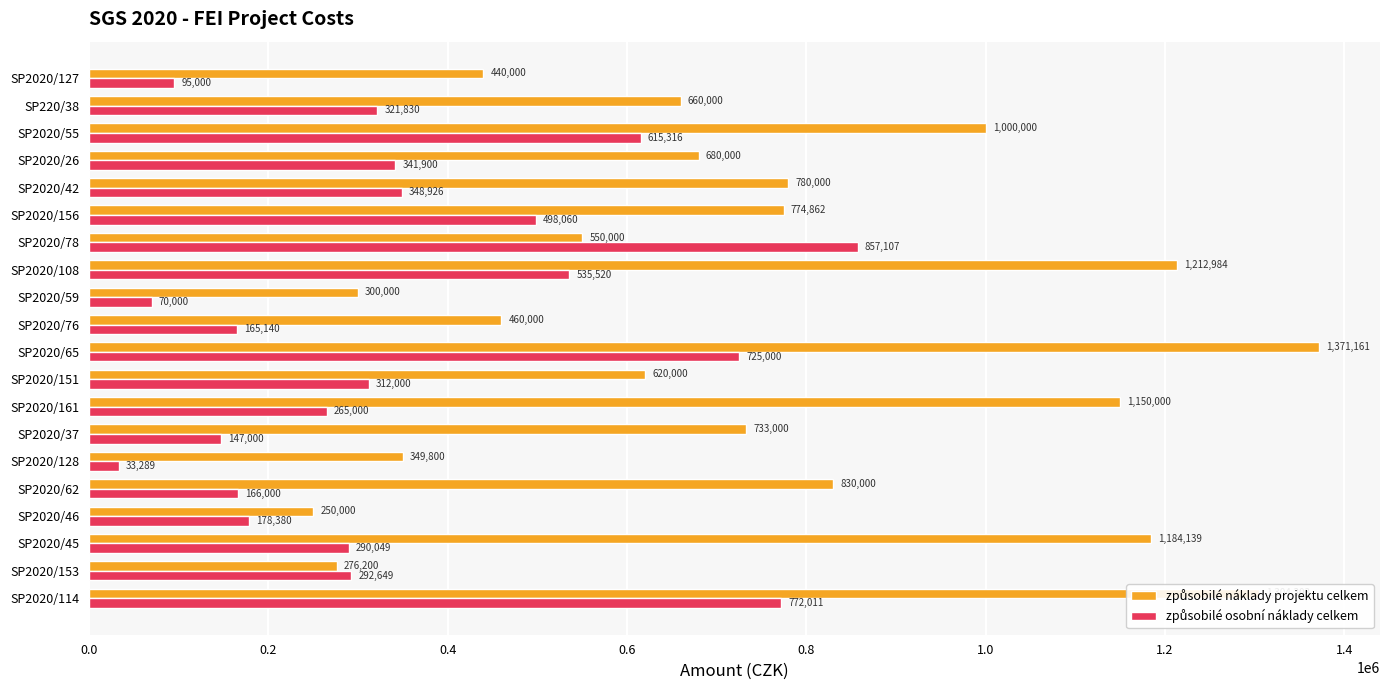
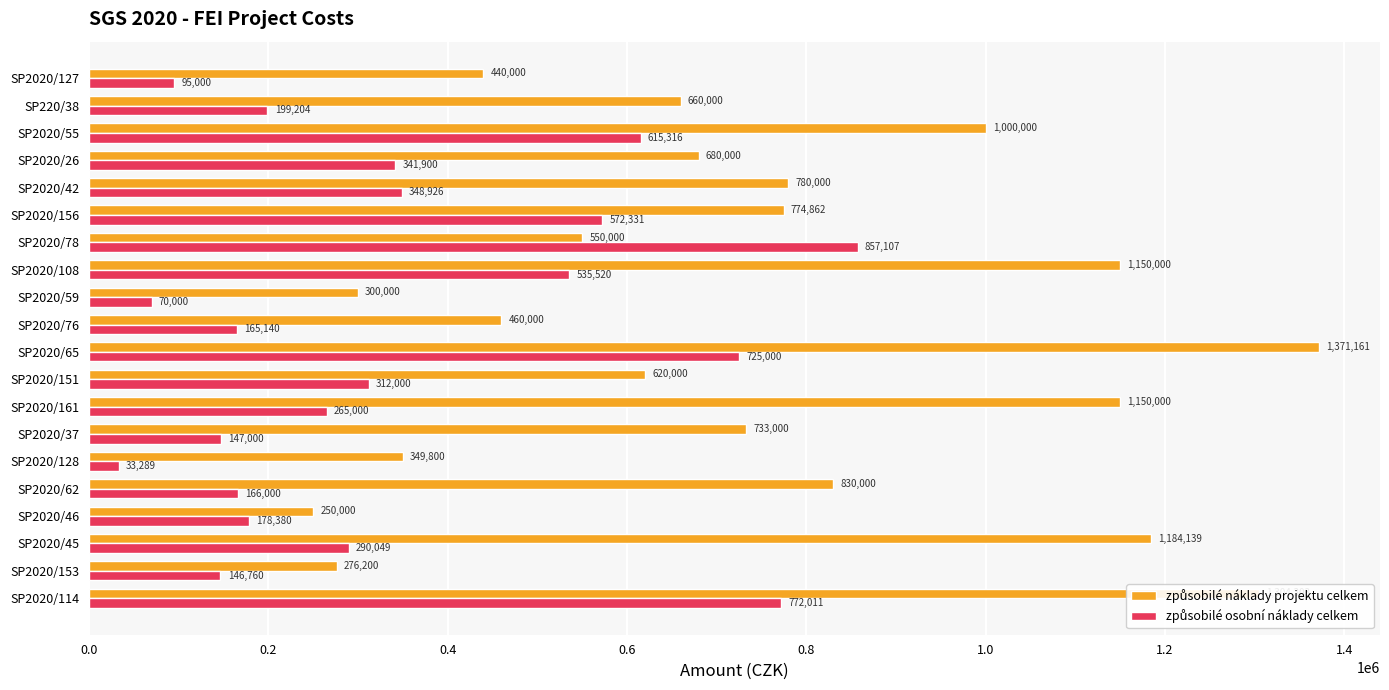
způsobilé osobní náklady celkem, SP220/38: 321,830 -> 199,204
způsobilé osobní náklady celkem, SP2020/156: 498,060 -> 572,331
způsobilé náklady projektu celkem, SP2020/108: 1,212,984 -> 1,150,000
způsobilé osobní náklady celkem, SP2020/153: 292,649 -> 146,760
